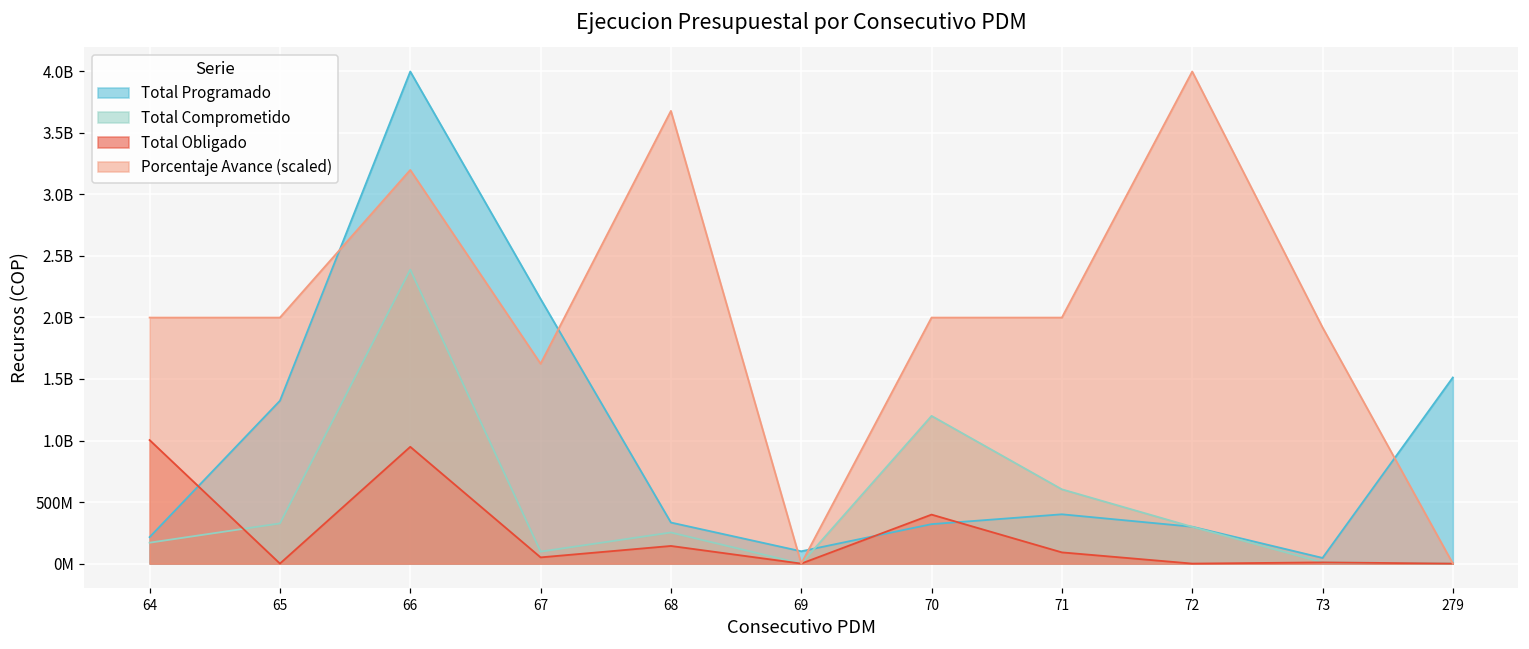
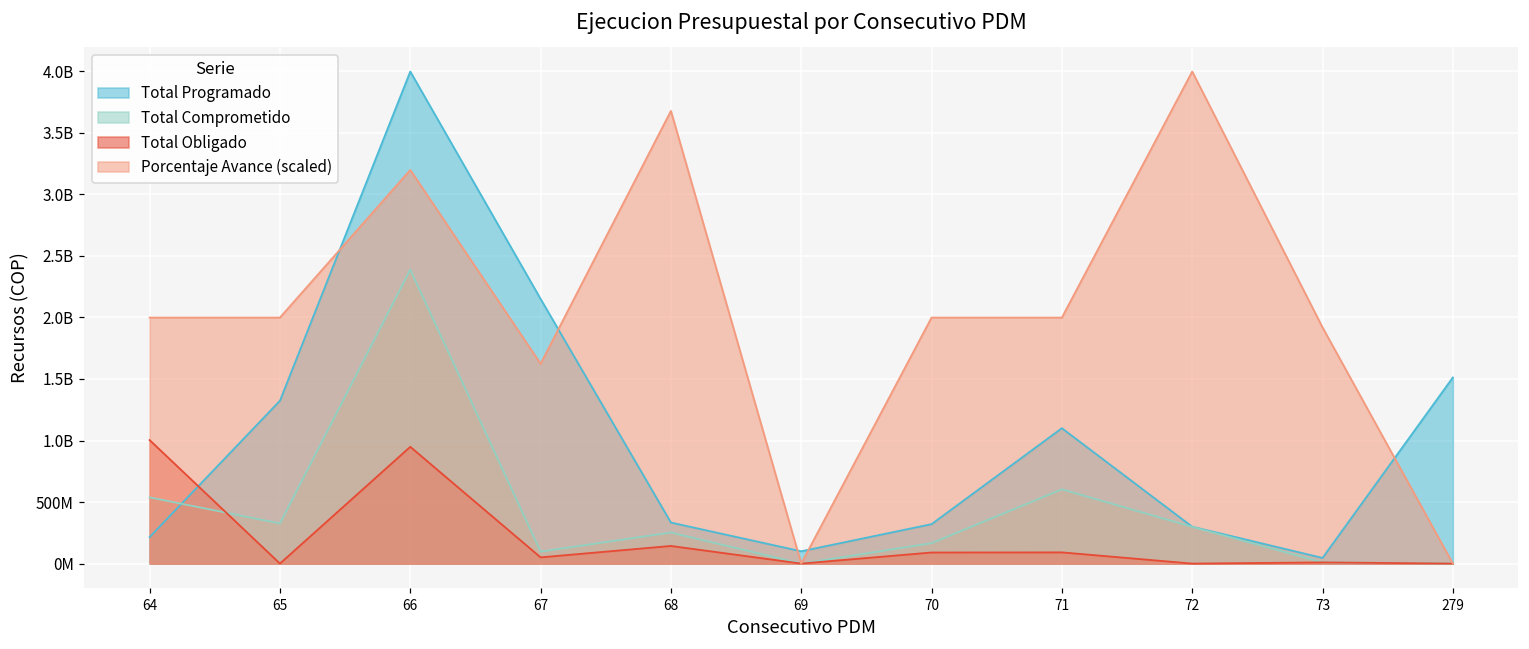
Total Comprometido, 64: 170000000 -> 540000000
Total Comprometido, 70: 1200000000 -> 170000000
Total Obligado, 70: 400000000 -> 90000000
Total Programado, 71: 400000000 -> 1100000000
